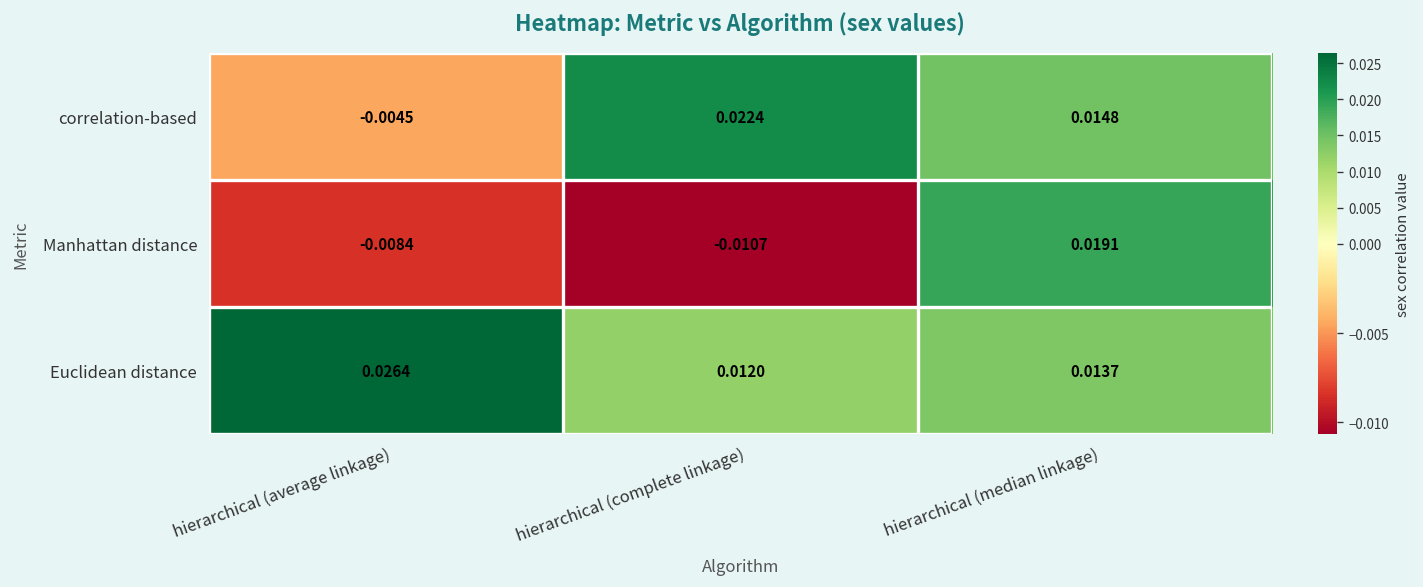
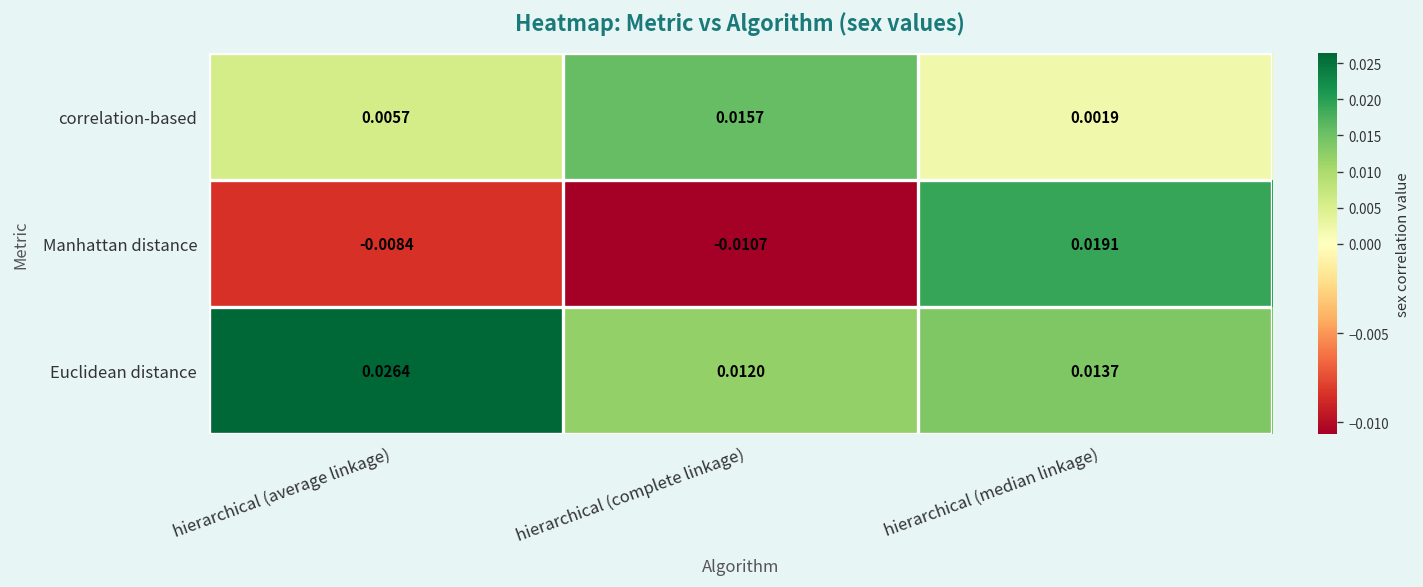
correlation-based, hierarchical (average linkage): -0.0045 -> 0.0057
correlation-based, hierarchical (complete linkage): 0.0224 -> 0.0157
correlation-based, hierarchical (median linkage): 0.0148 -> 0.0019
